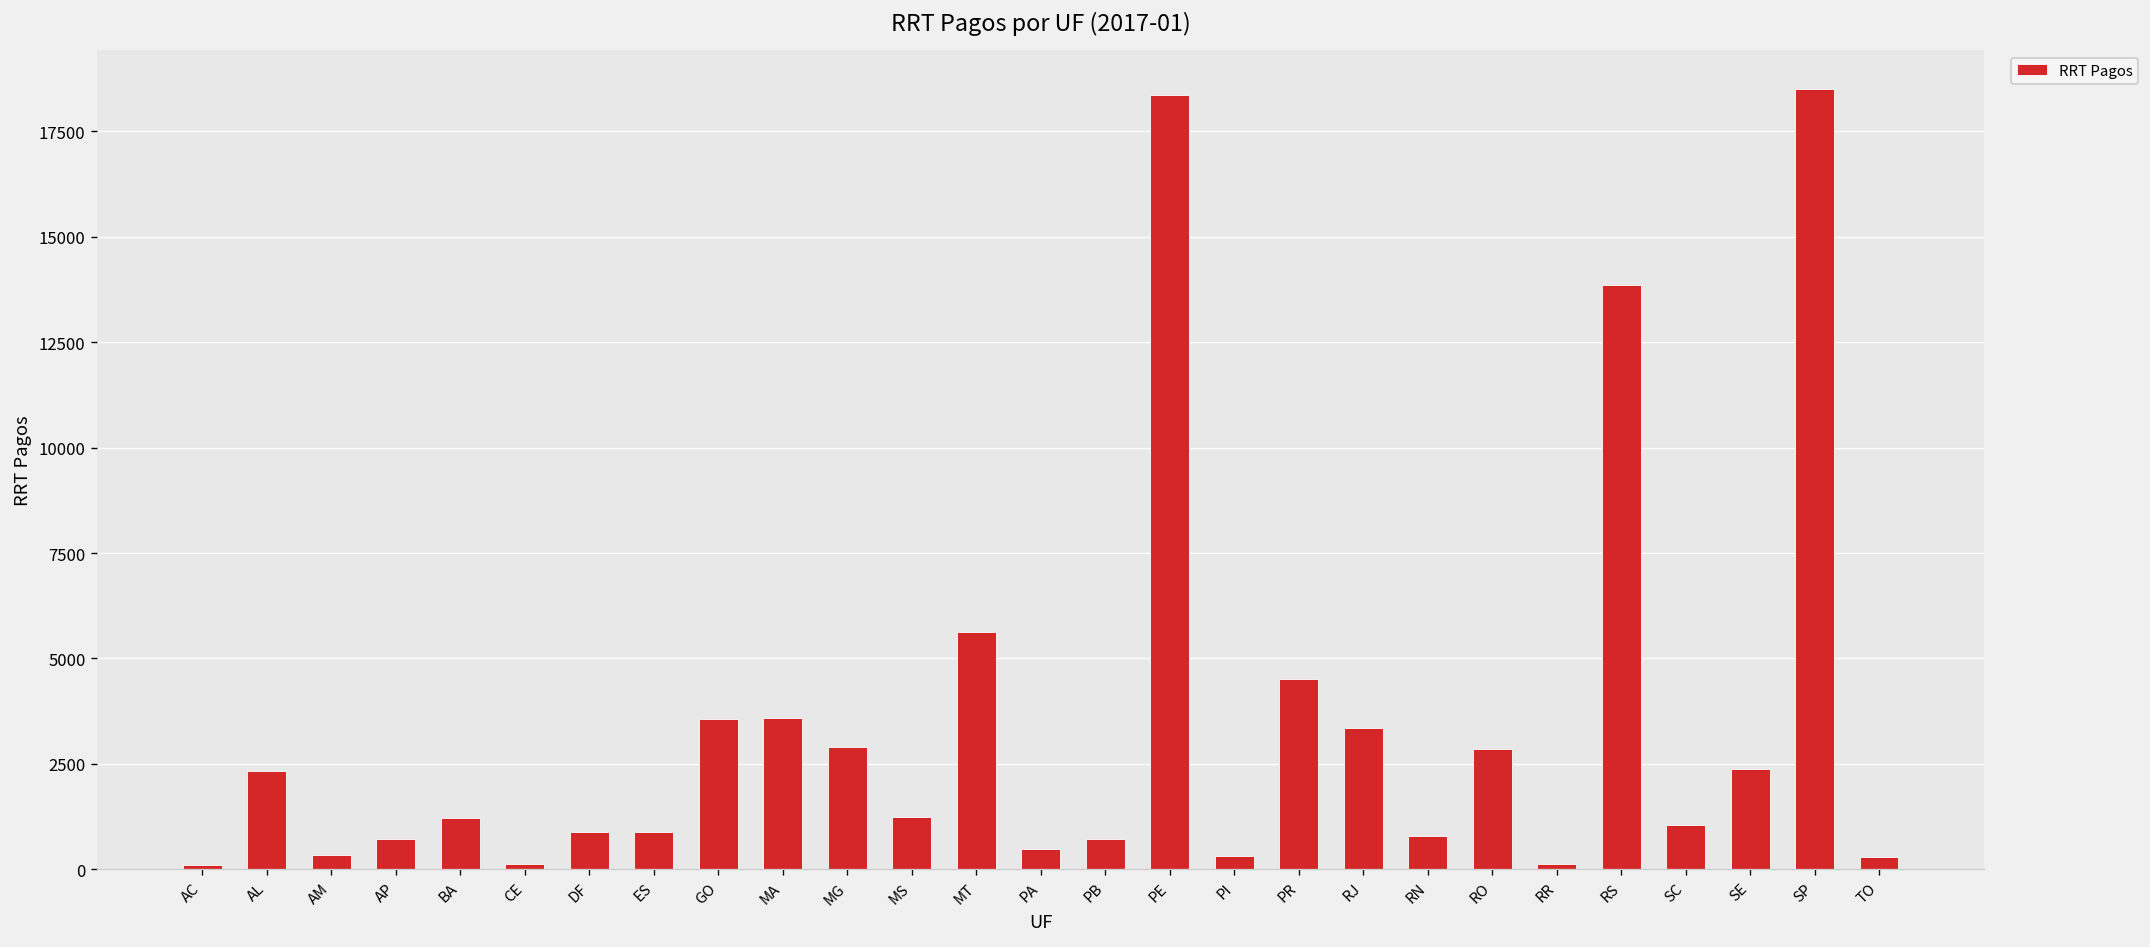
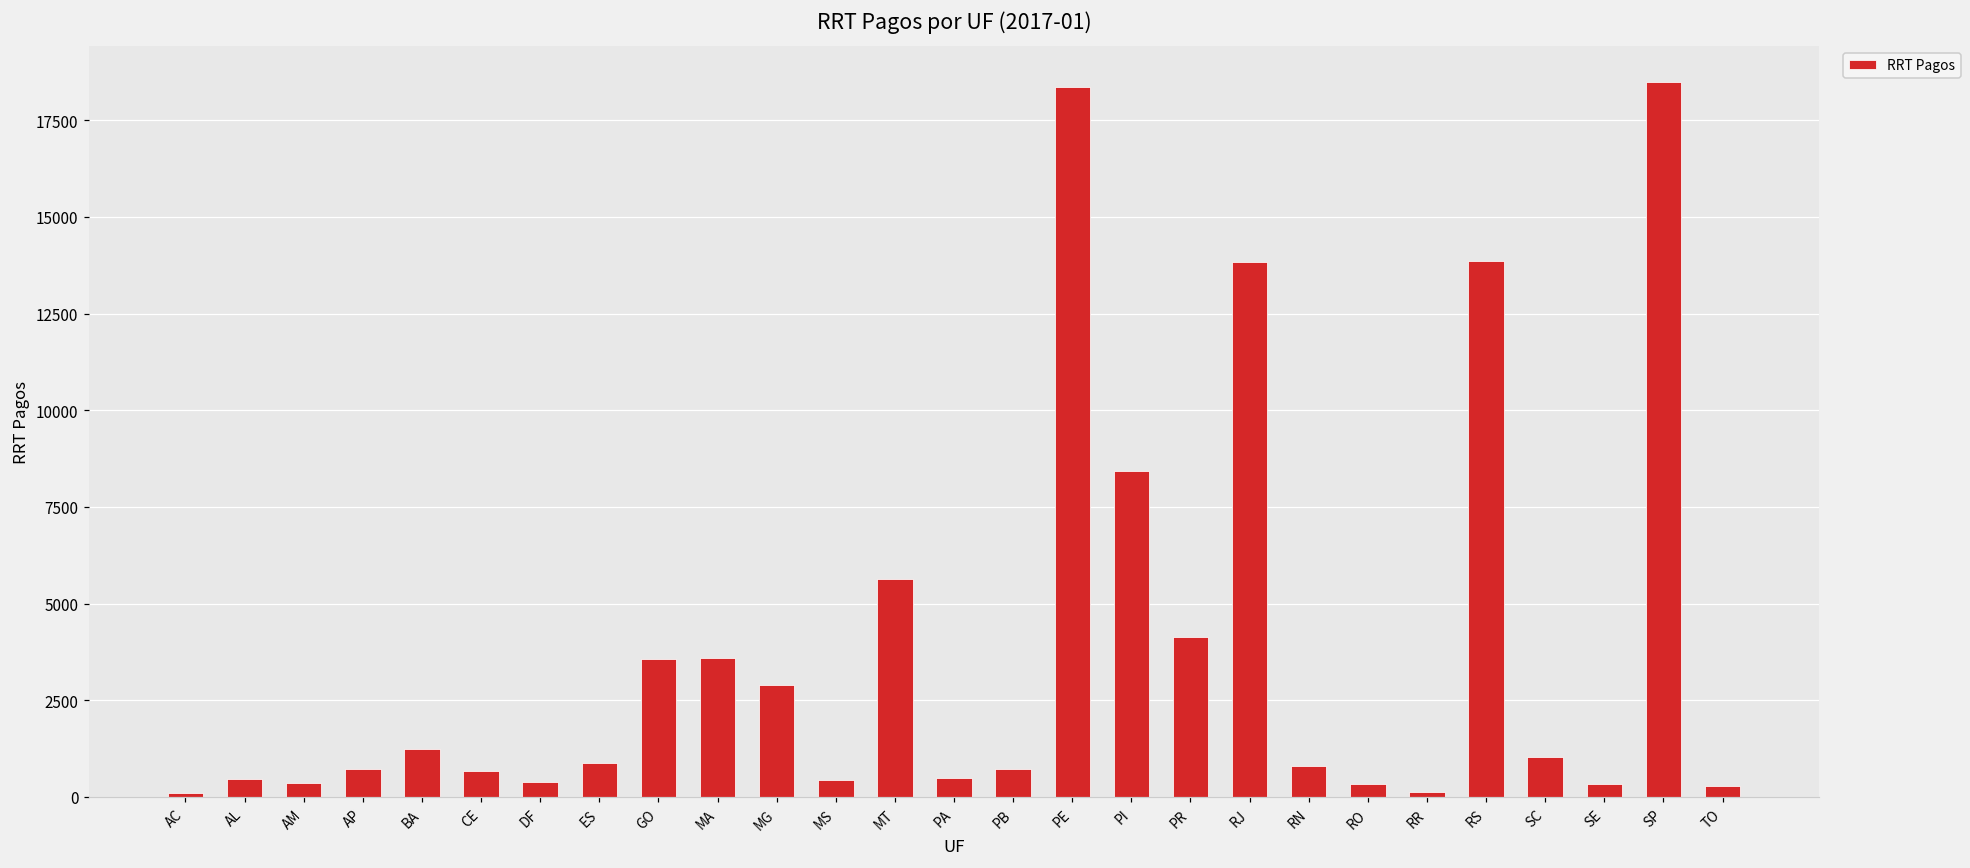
AL: 2300 -> 500
CE: 100 -> 700
DF: 900 -> 400
MS: 1300 -> 400
PI: 300 -> 8400
PR: 4500 -> 4100
RJ: 3300 -> 13800
RO: 2900 -> 300
SE: 2400 -> 300
